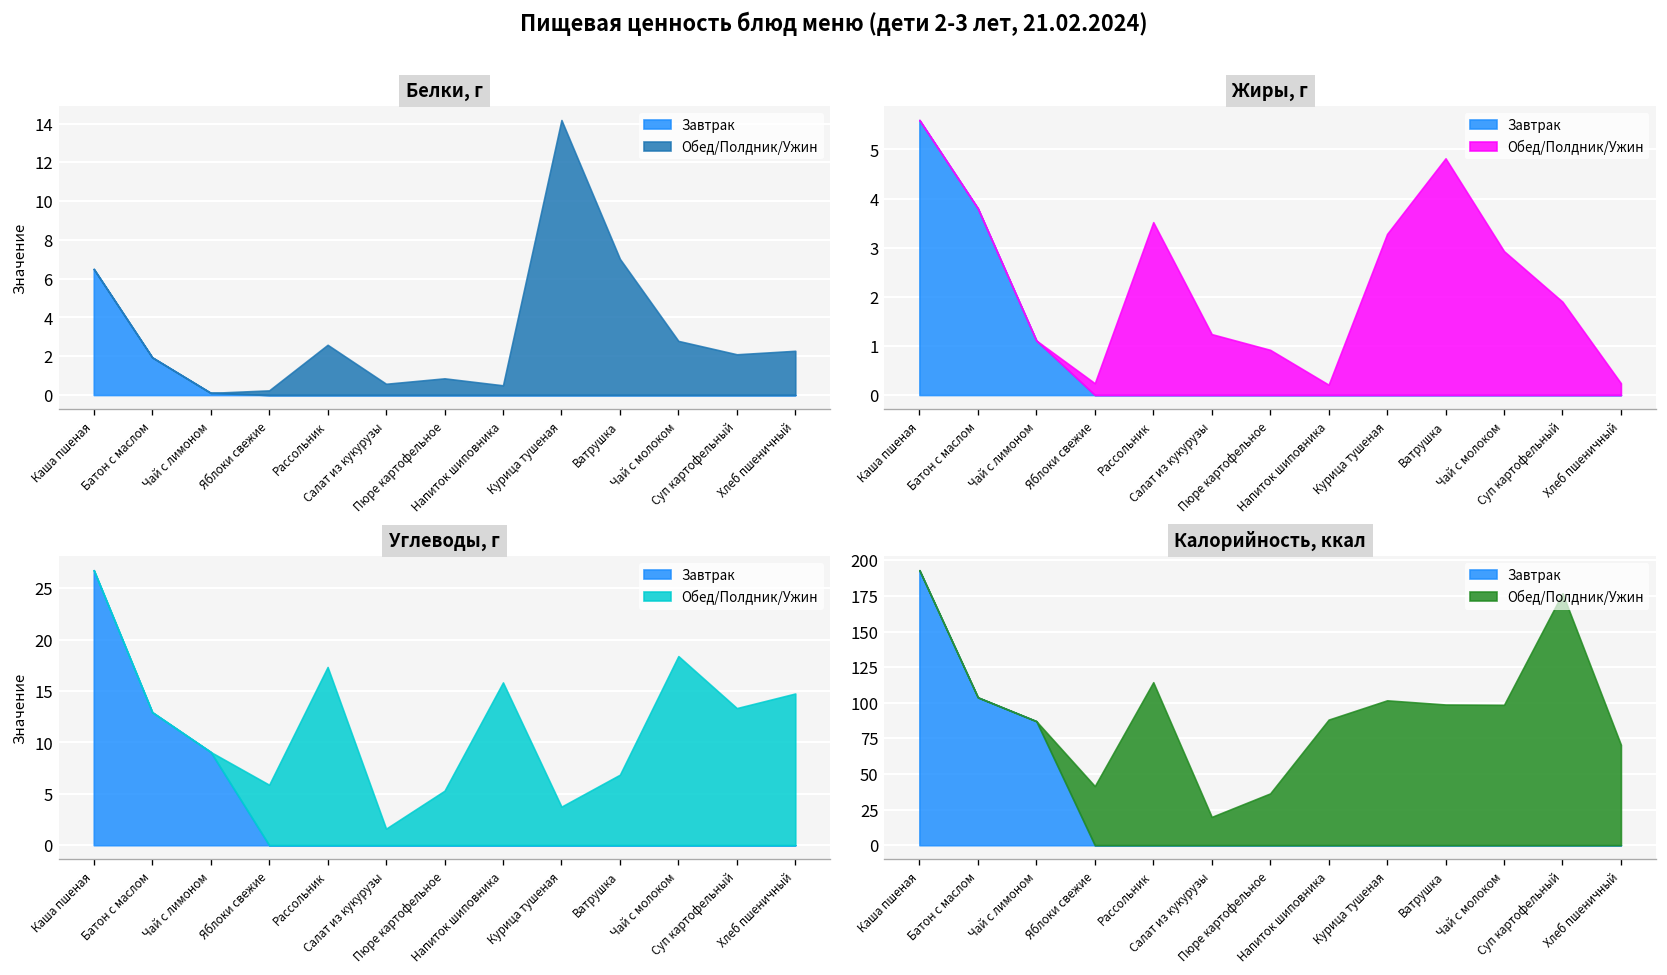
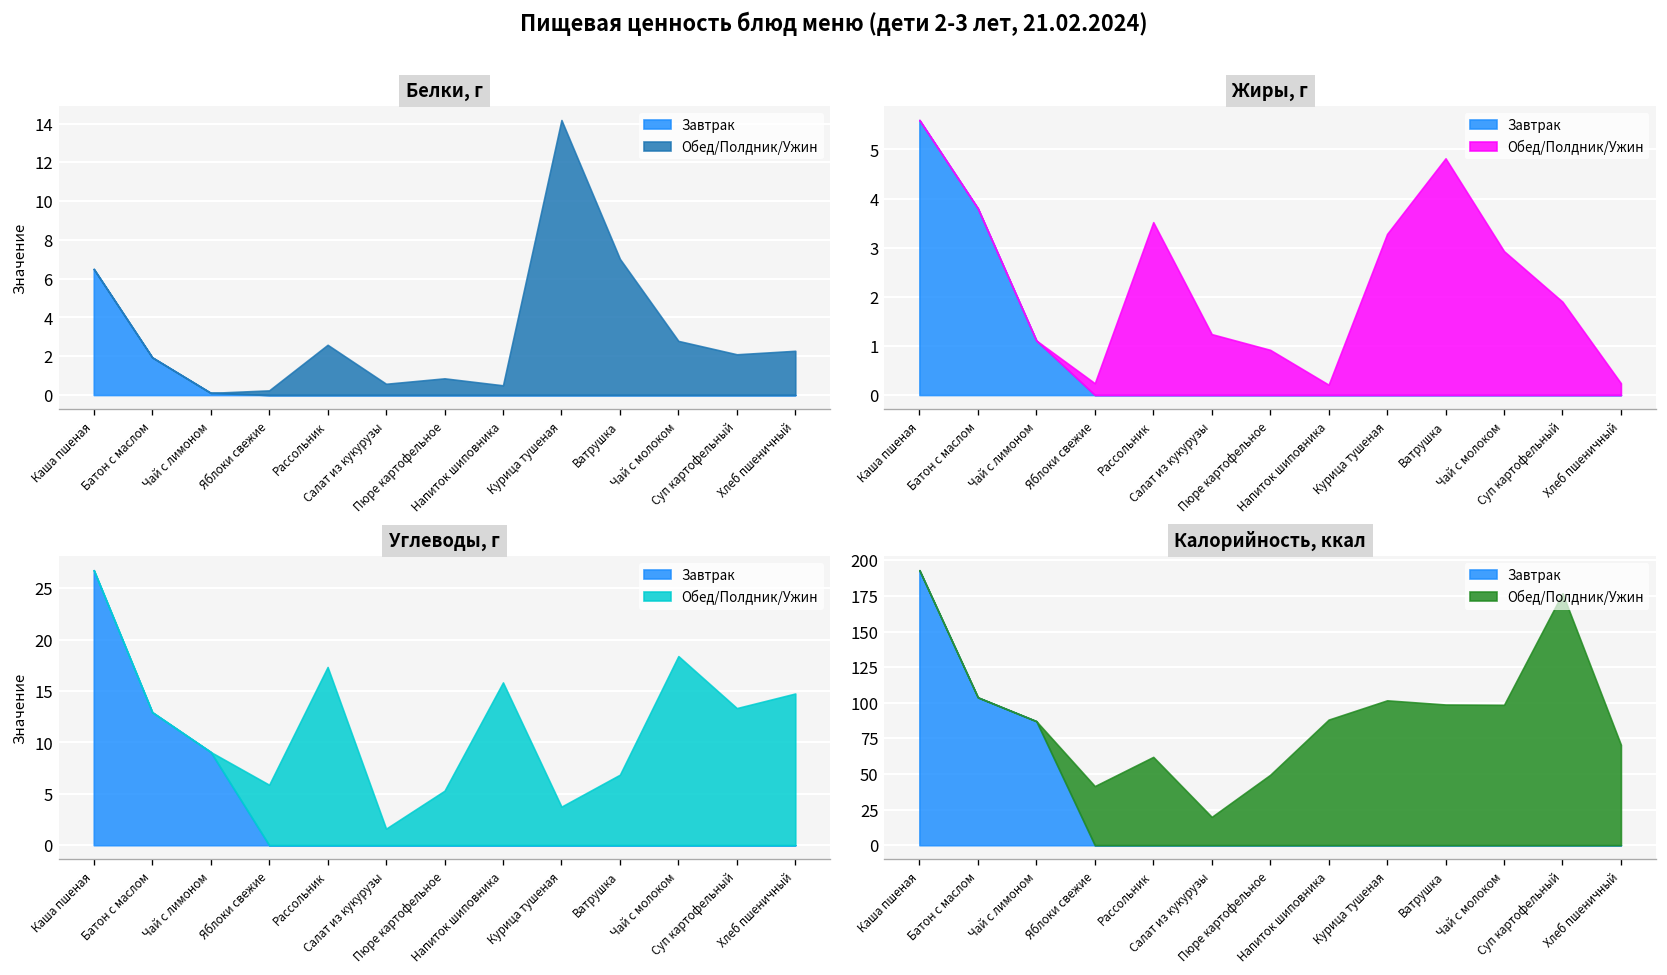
Калорийность, ккал, Обед/Полдник/Ужин, Рассольник: 114 -> 62
Калорийность, ккал, Обед/Полдник/Ужин, Пюре картофельное: 36 -> 49
